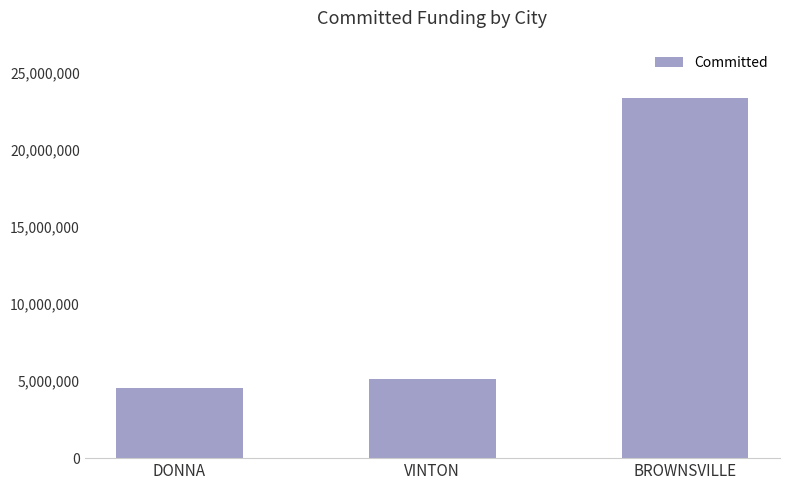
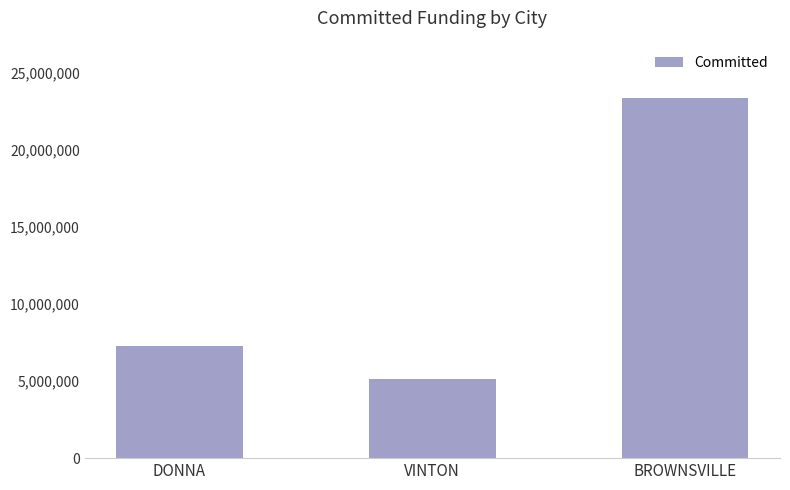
DONNA: 4,500,000 -> 7,300,000
